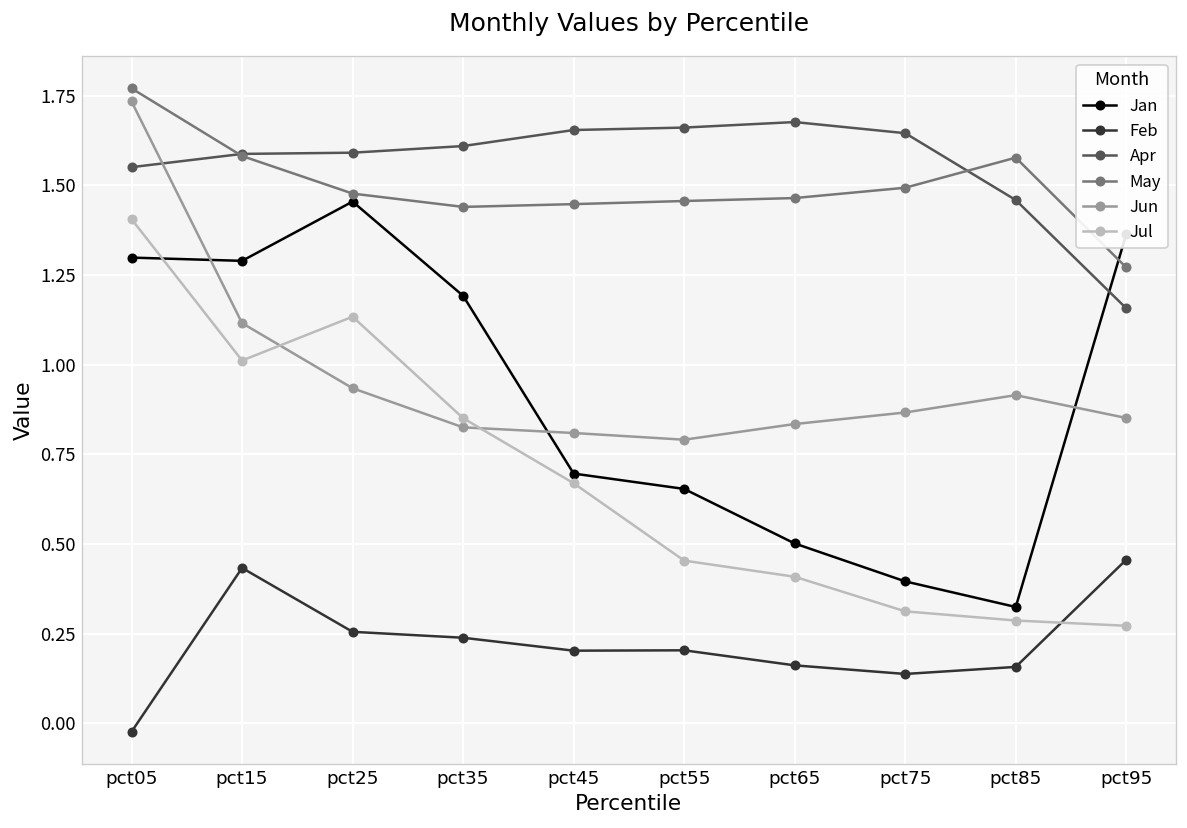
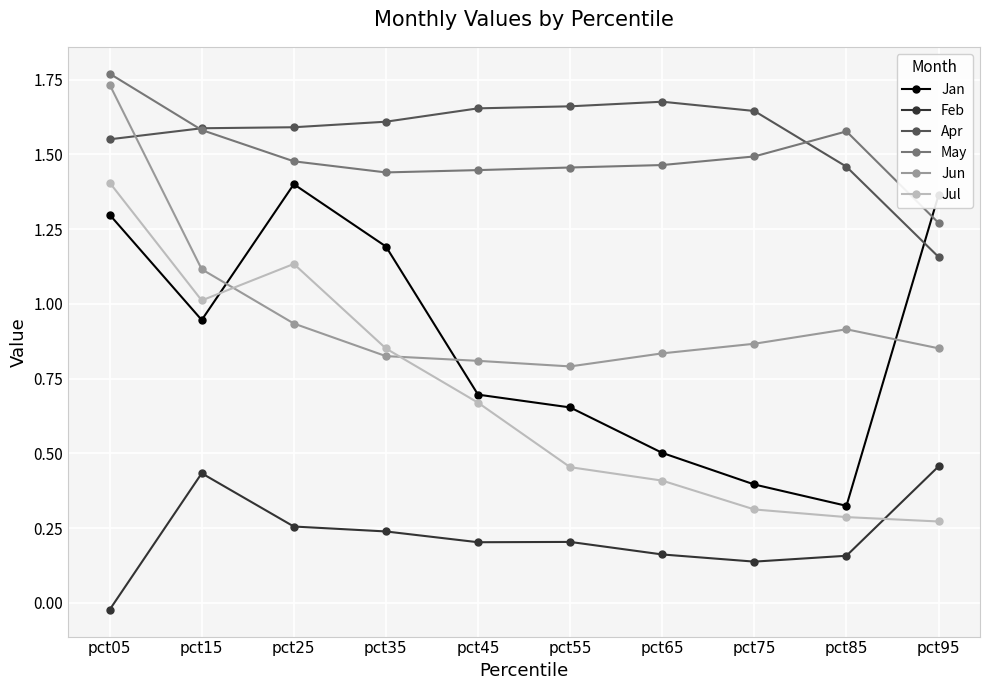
Jan, pct15: 1.29 -> 0.95
Jan, pct25: 1.45 -> 1.40
